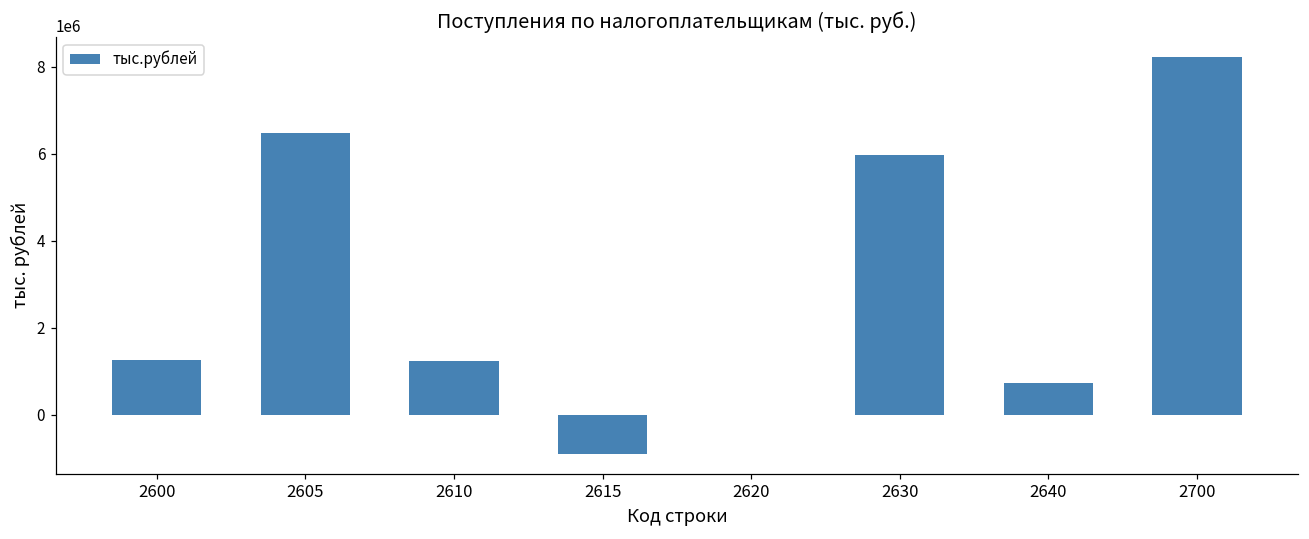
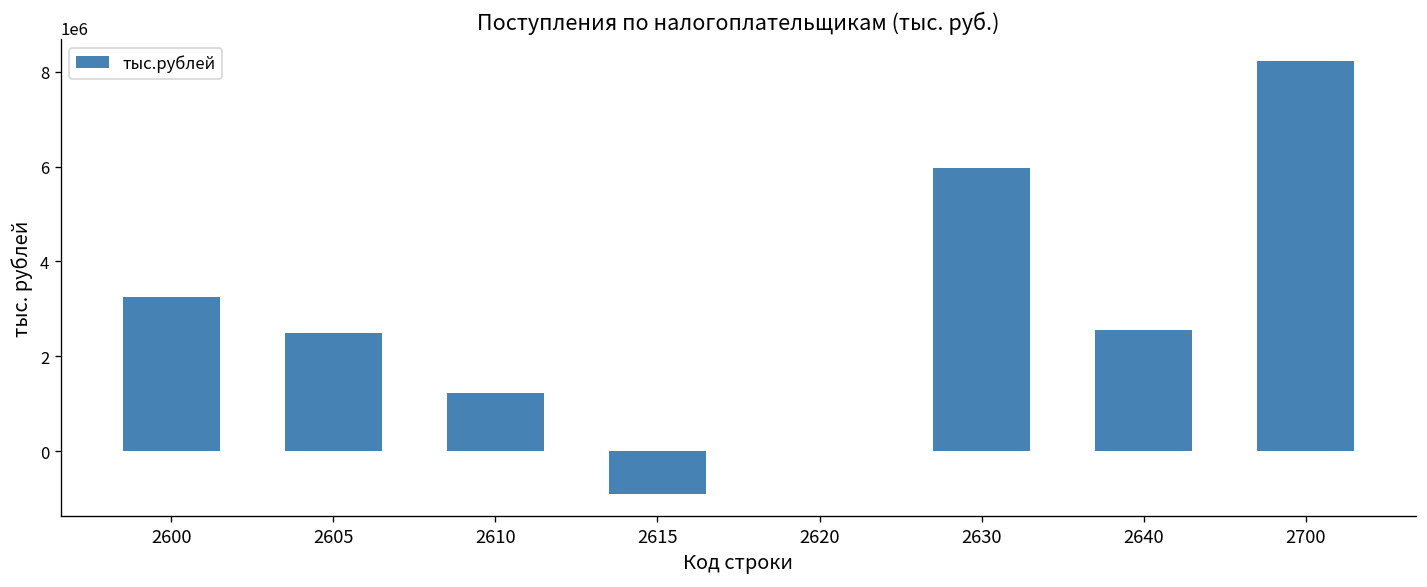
2600: 1300000 -> 3200000
2605: 6500000 -> 2500000
2640: 700000 -> 2600000
